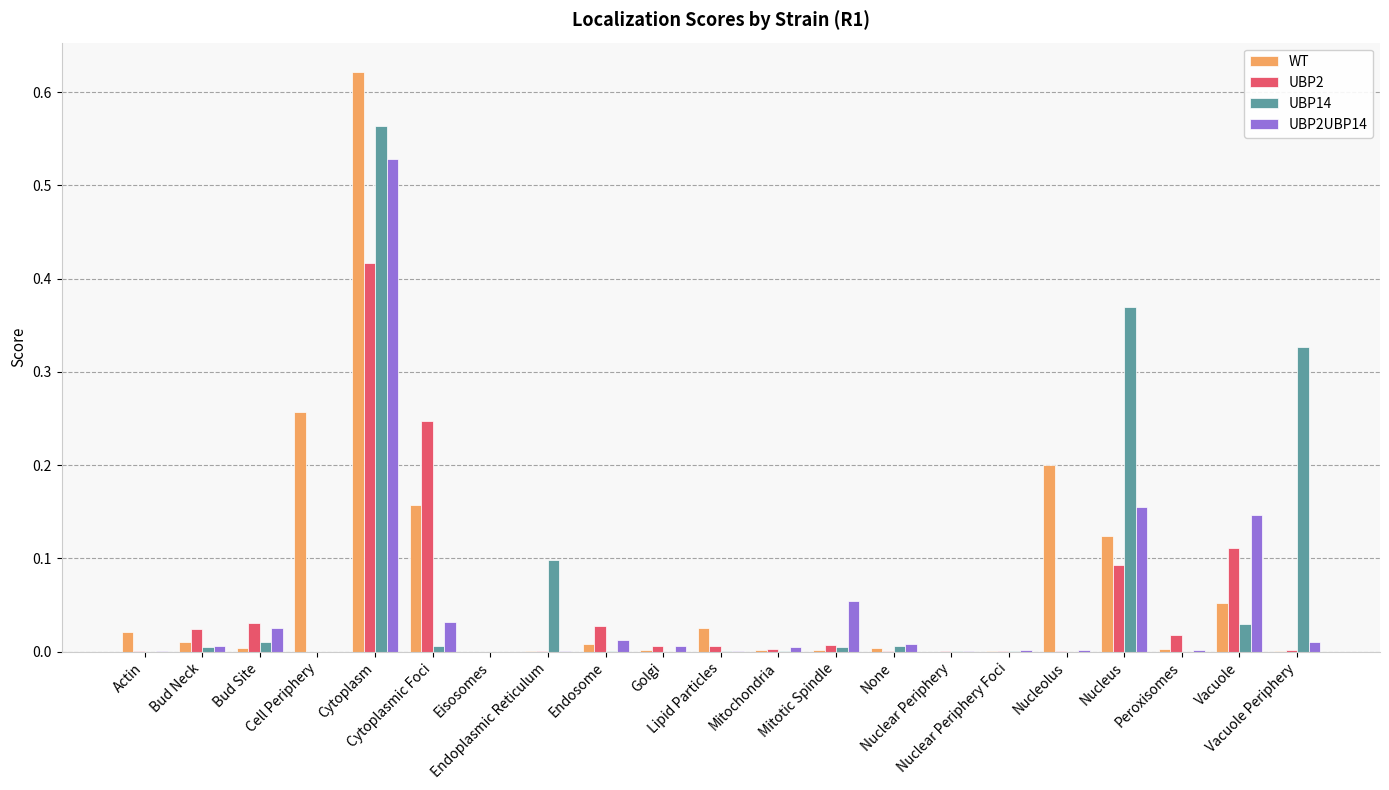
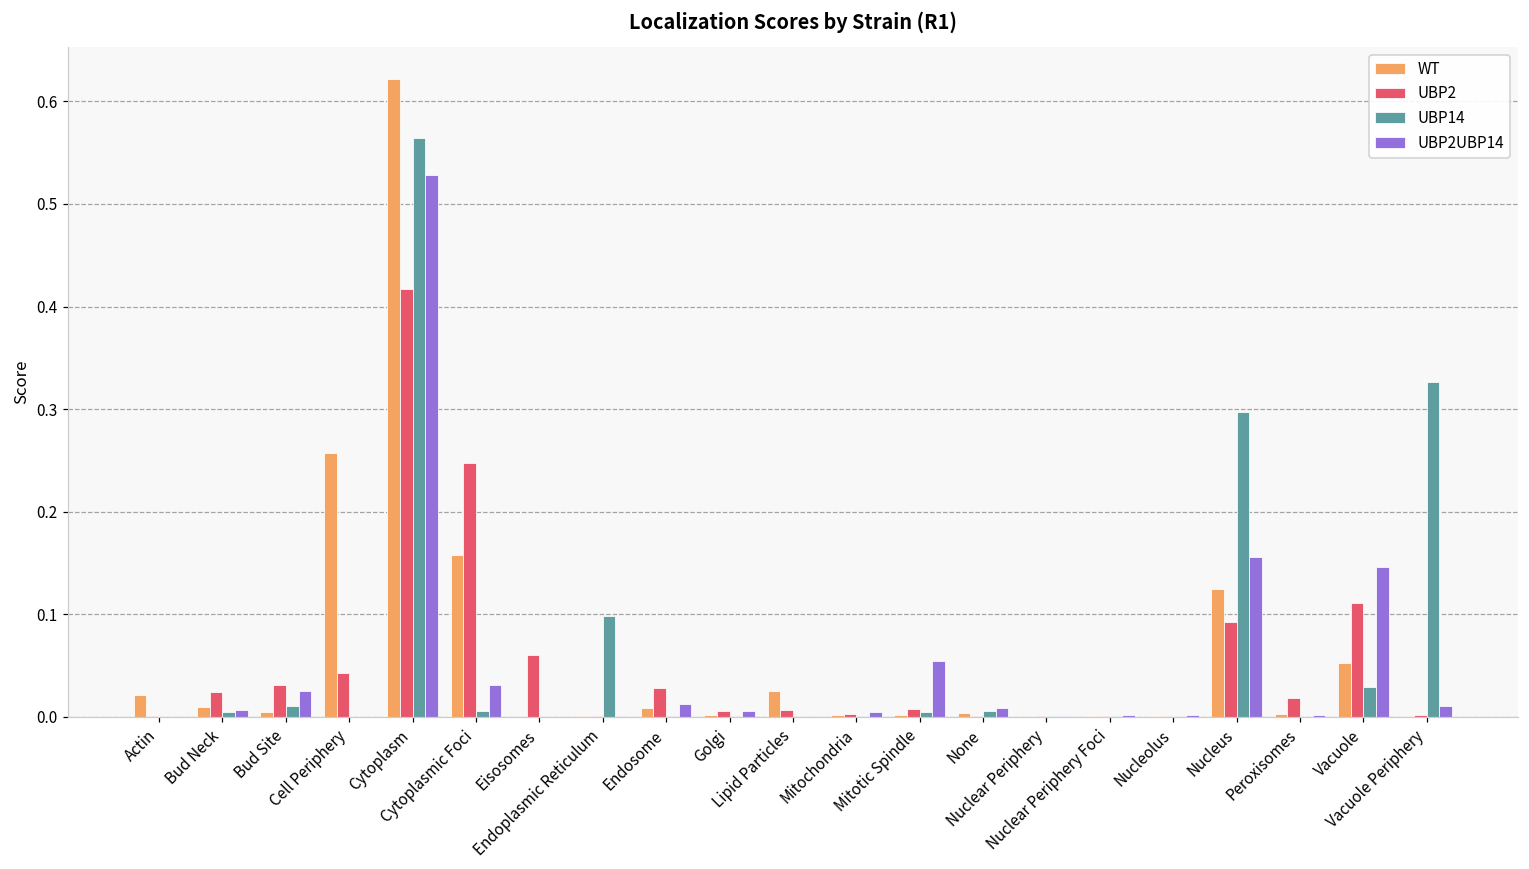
UBP2, Cell Periphery: 0.00 -> 0.04
UBP2, Eisosomes: 0.00 -> 0.06
WT, Nucleolus: 0.20 -> 0.00
UBP14, Nucleus: 0.37 -> 0.30
